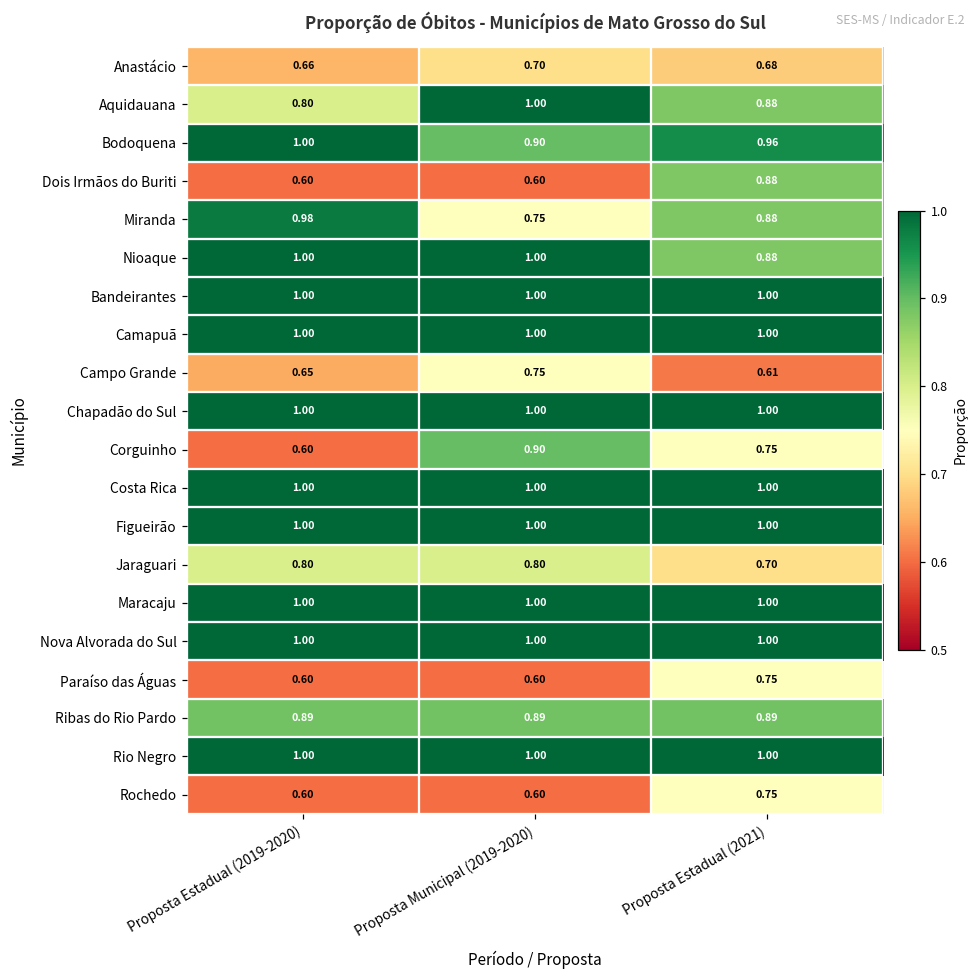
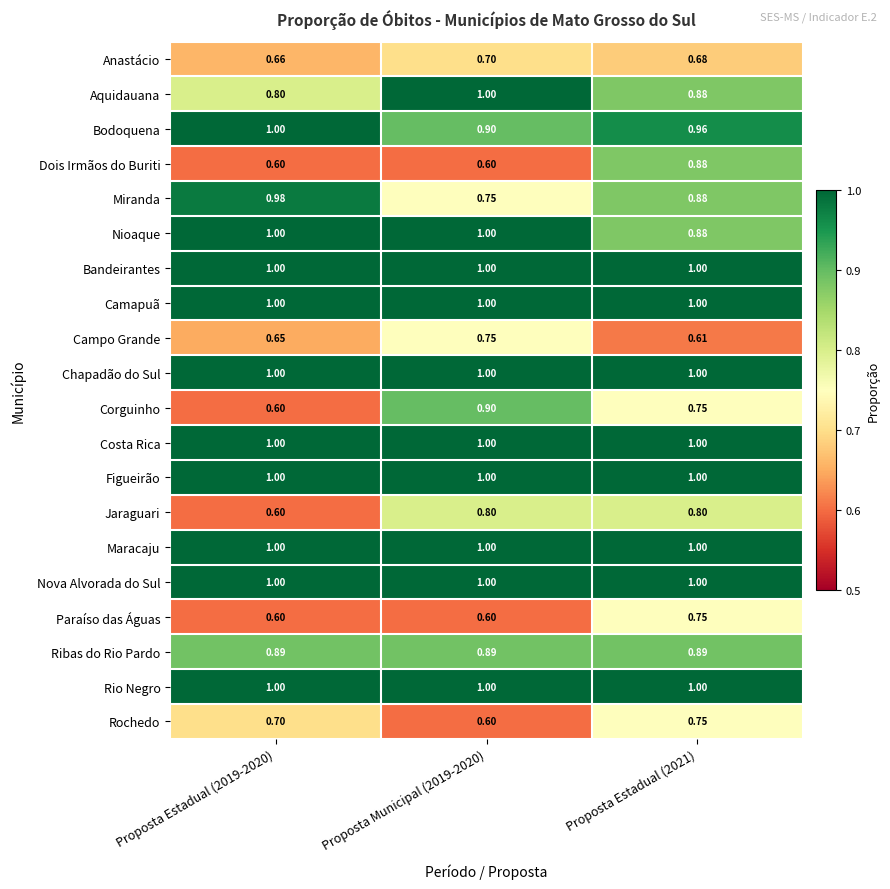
Jaraguari, Proposta Estadual (2019-2020): 0.80 -> 0.60
Jaraguari, Proposta Estadual (2021): 0.70 -> 0.80
Rochedo, Proposta Estadual (2019-2020): 0.60 -> 0.70
